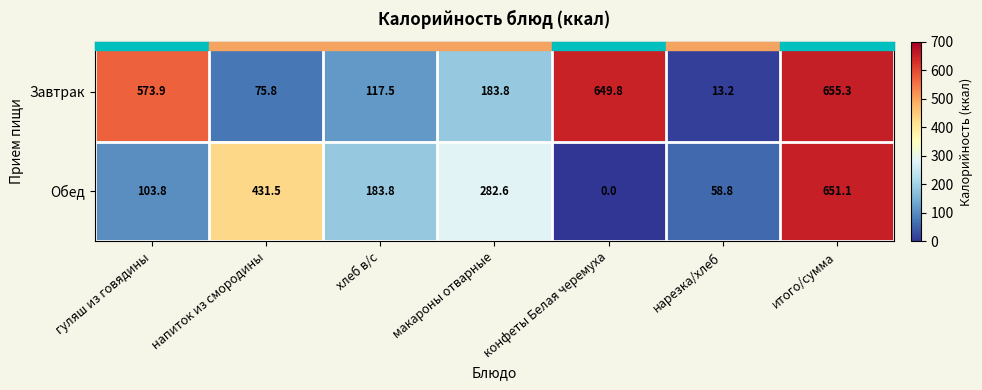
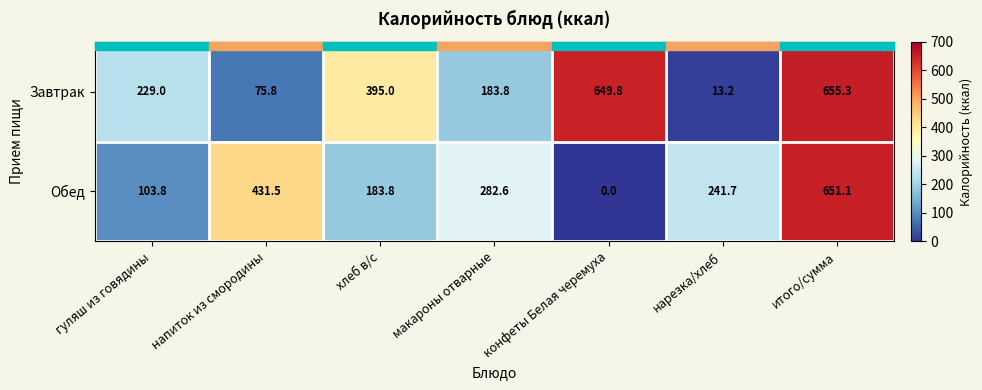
Завтрак, гуляш из говядины: 573.9 -> 229.0
Завтрак, хлеб в/с: 117.5 -> 395.0
Обед, нарезка/хлеб: 58.8 -> 241.7
